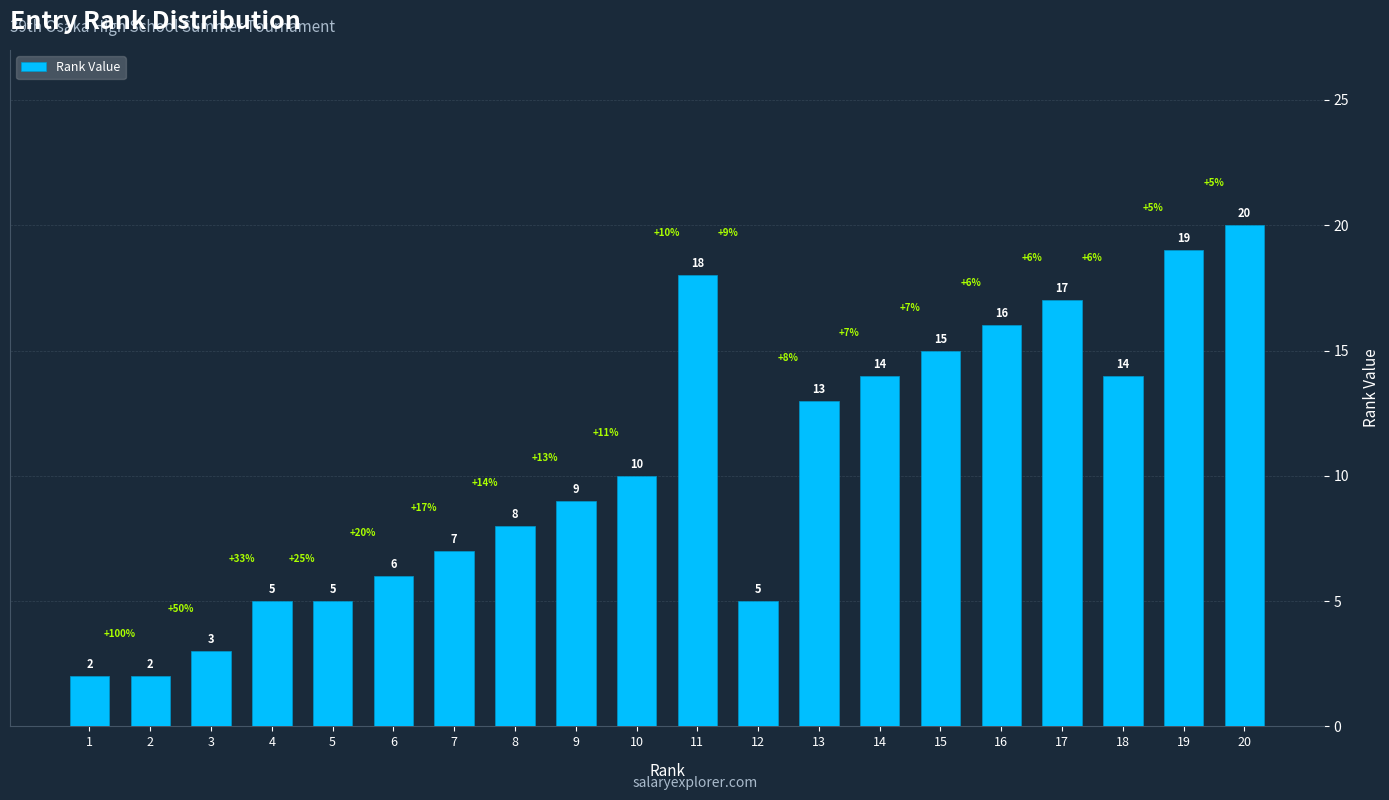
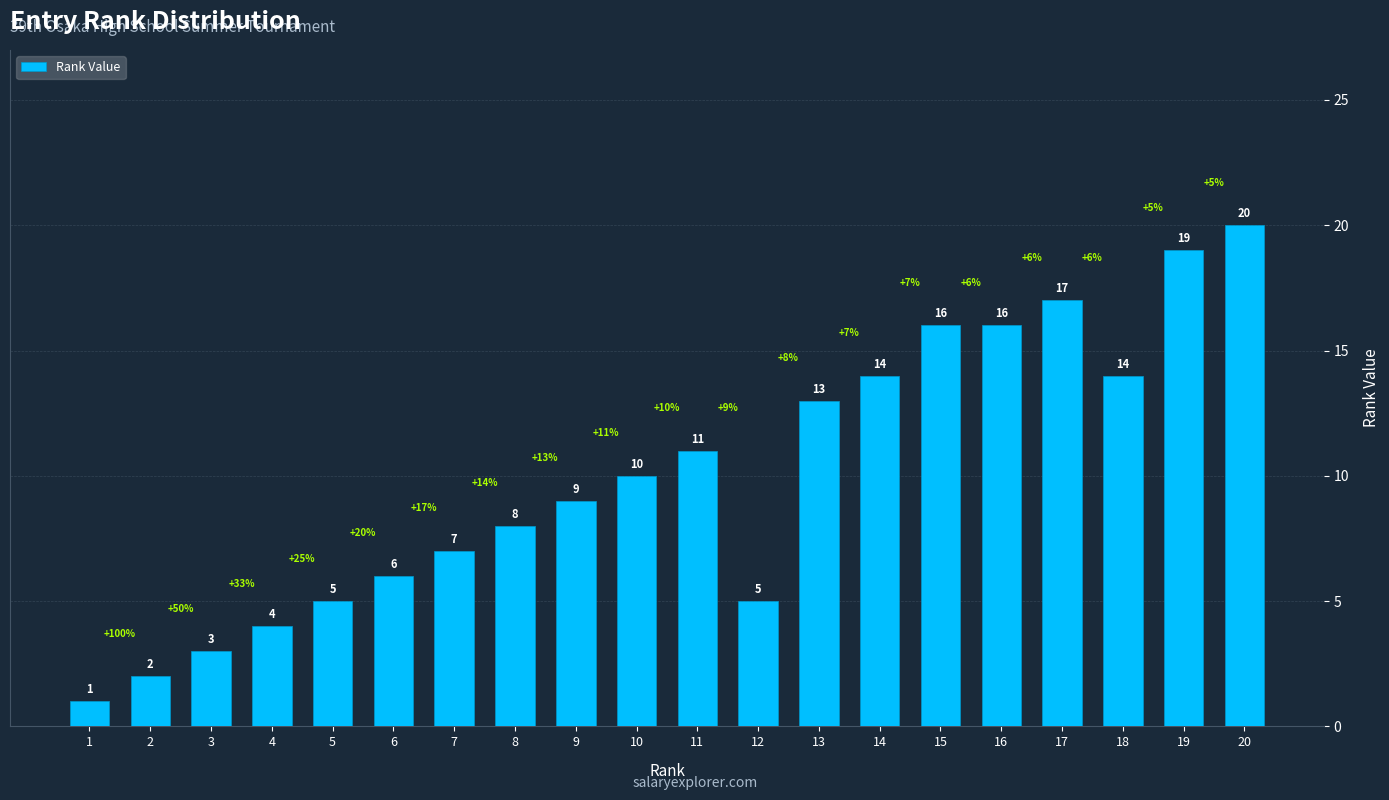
1: 2 -> 1
4: 5 -> 4
11: 18 -> 11
15: 15 -> 16
